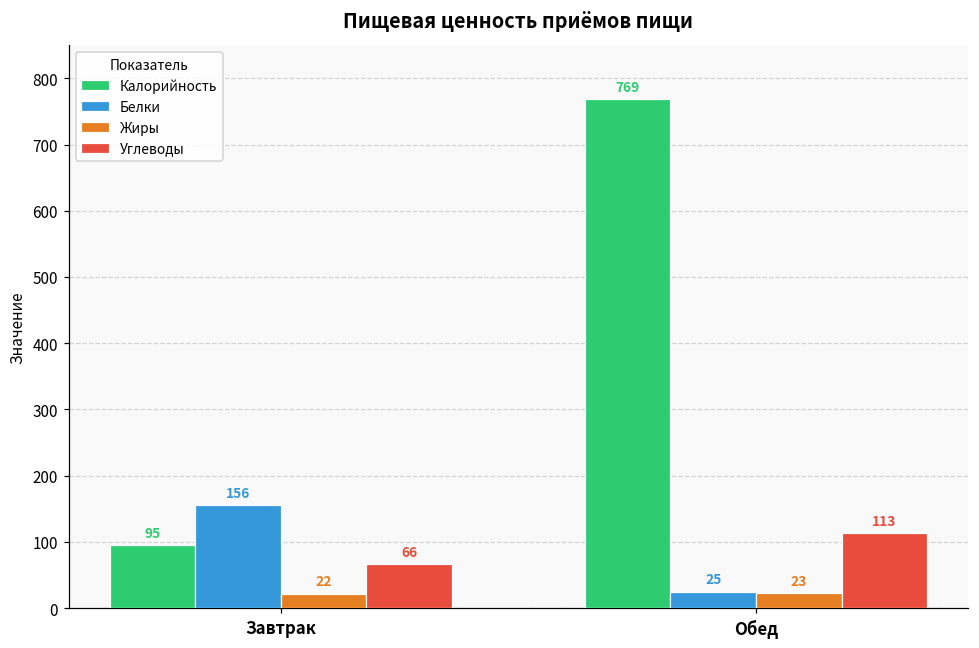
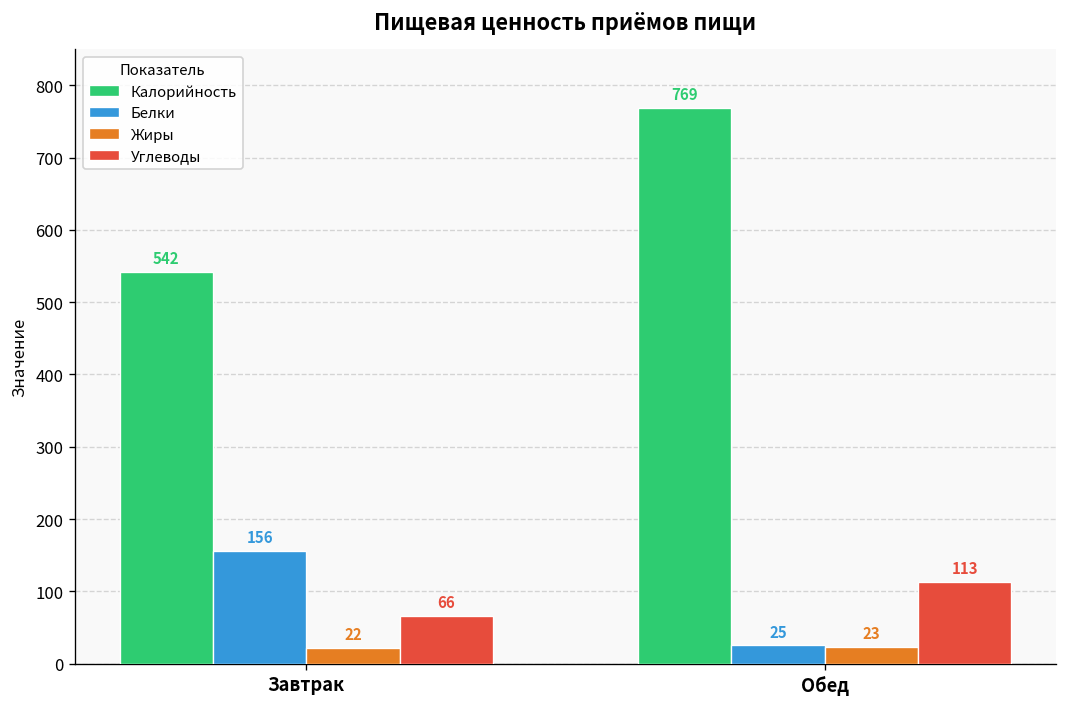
Калорийность, Завтрак: 95 -> 542
